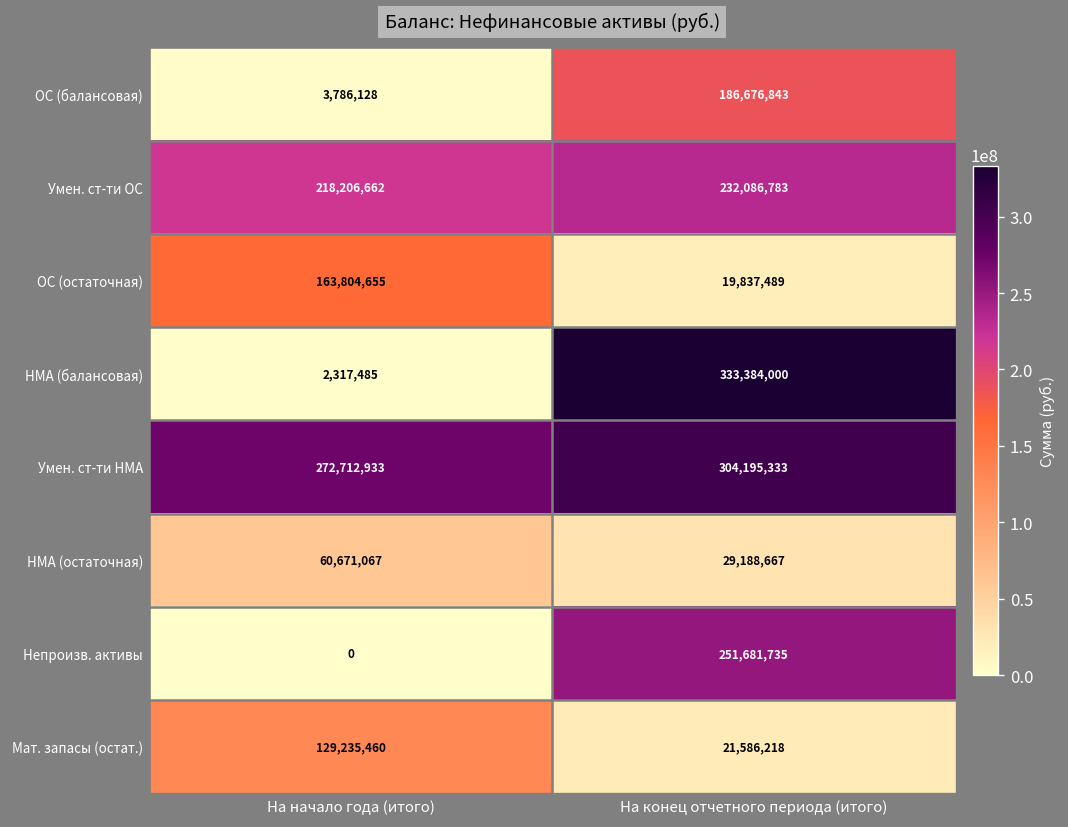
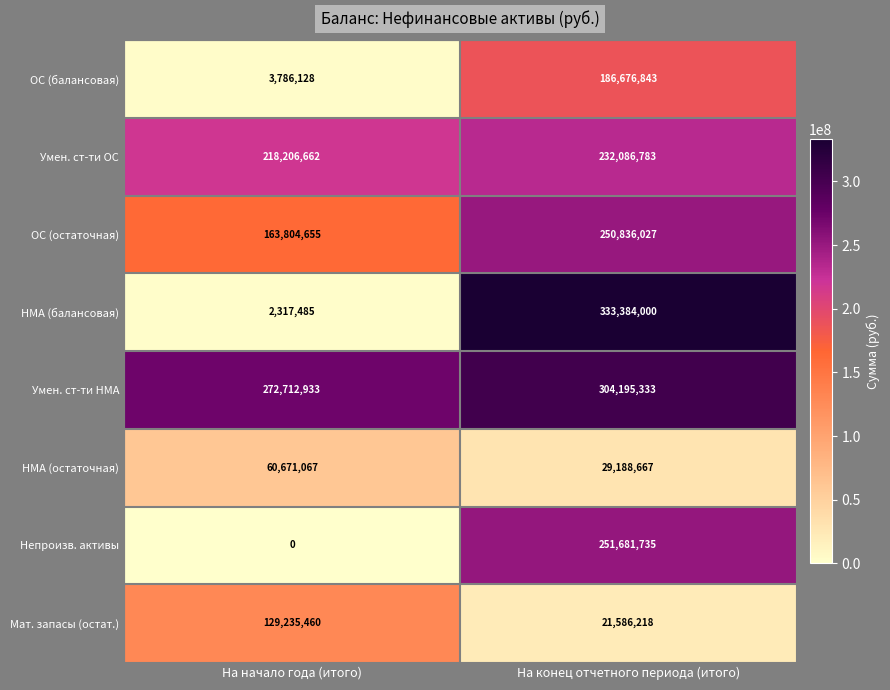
ОС (остаточная), На конец отчетного периода (итого): 19,837,489 -> 250,836,027
